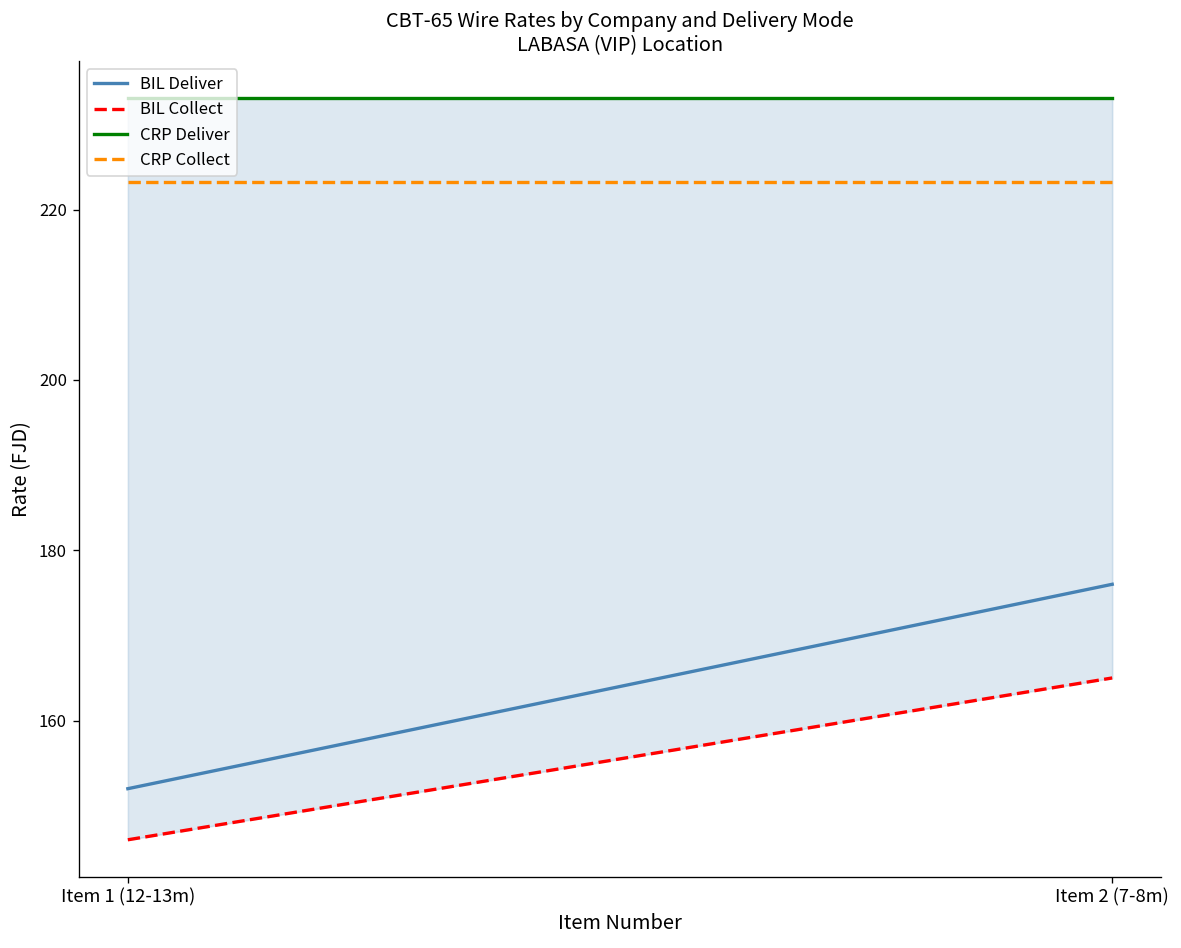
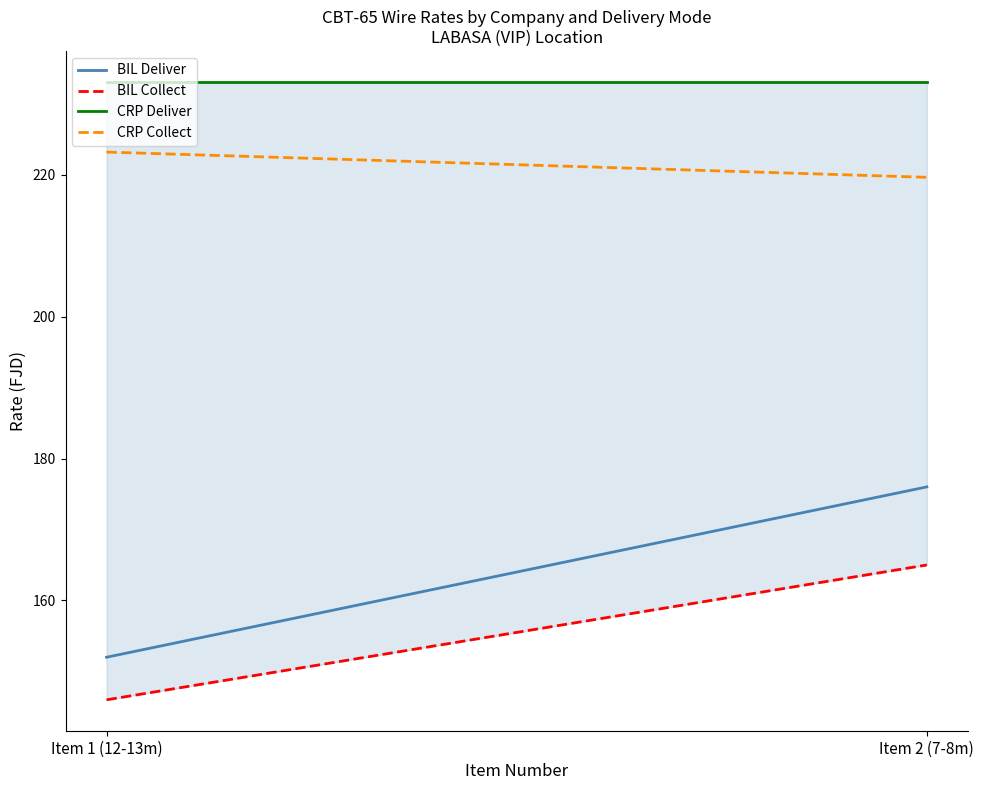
CRP Collect, Item 2 (7-8m): 223 -> 220
